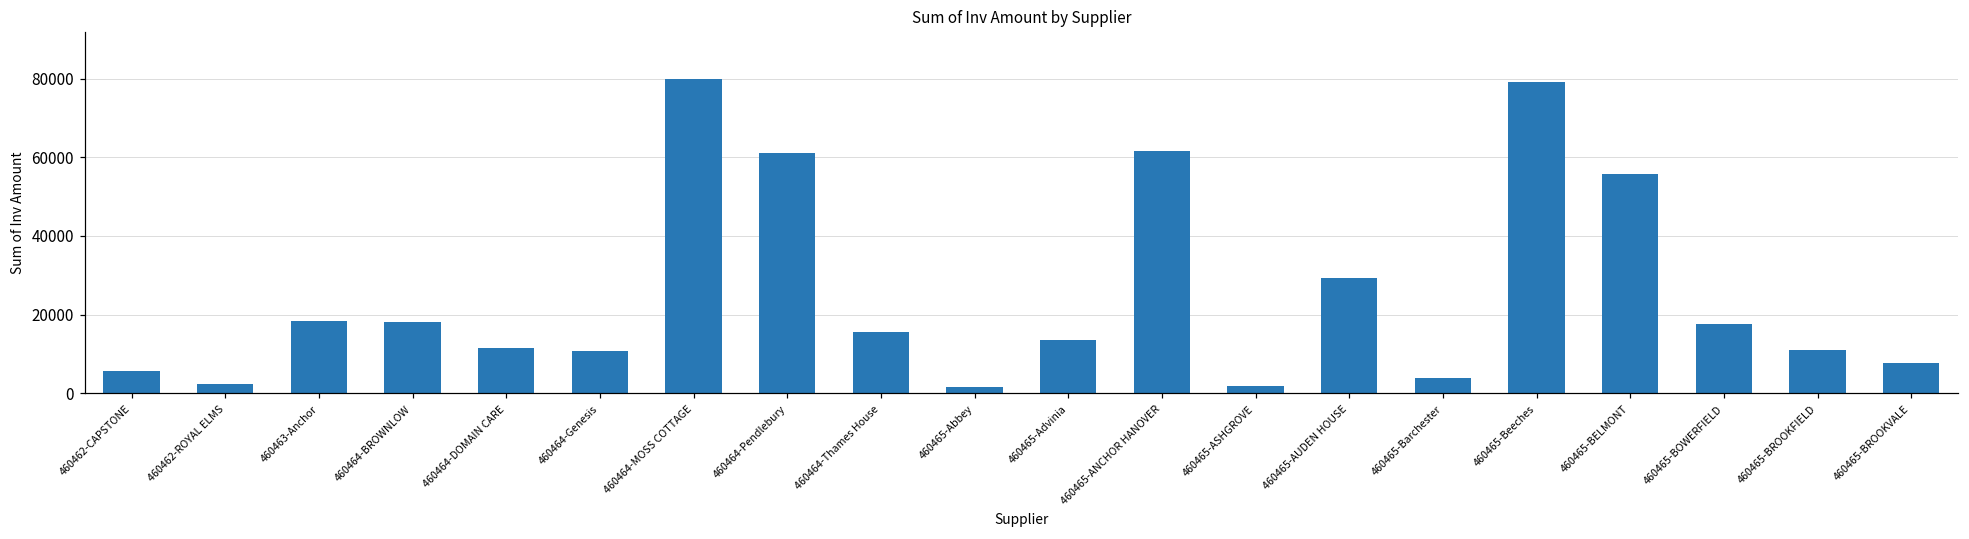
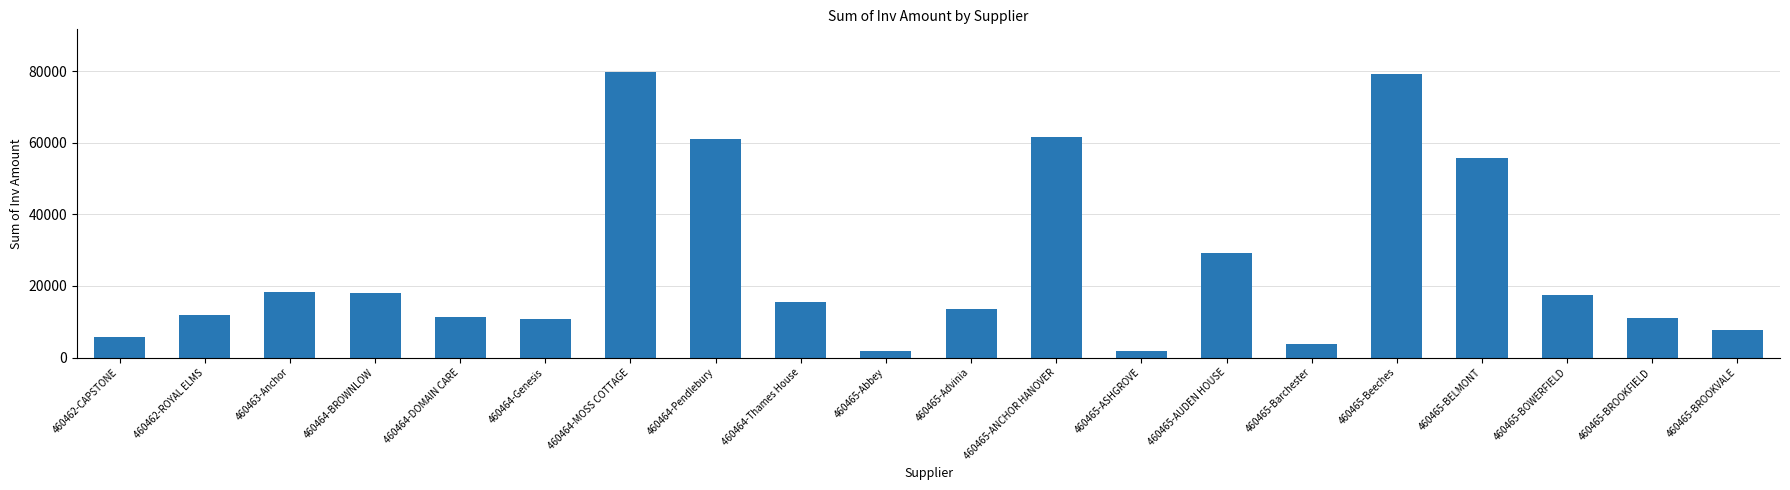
460462-ROYAL ELMS: 2000 -> 12000
